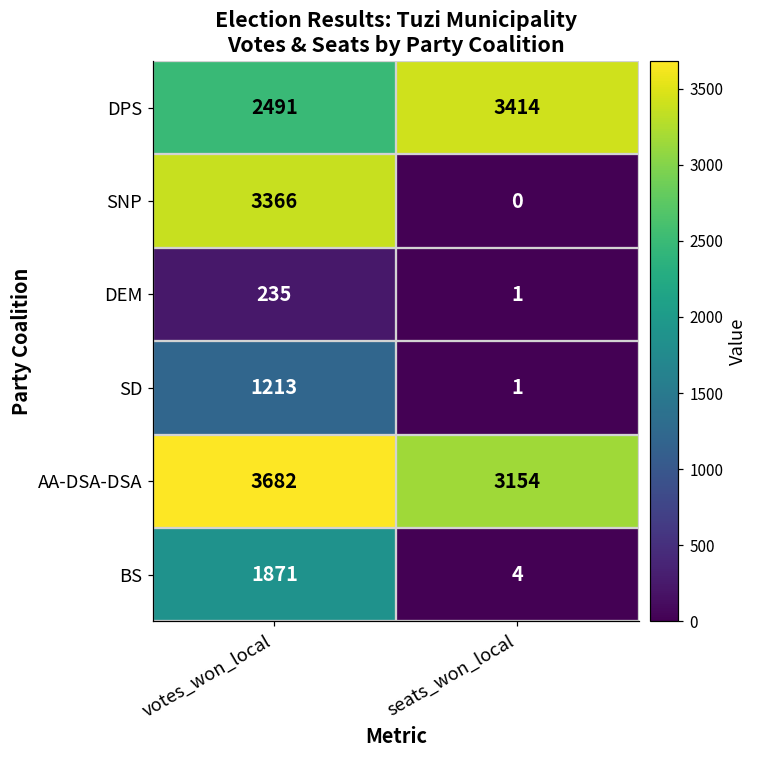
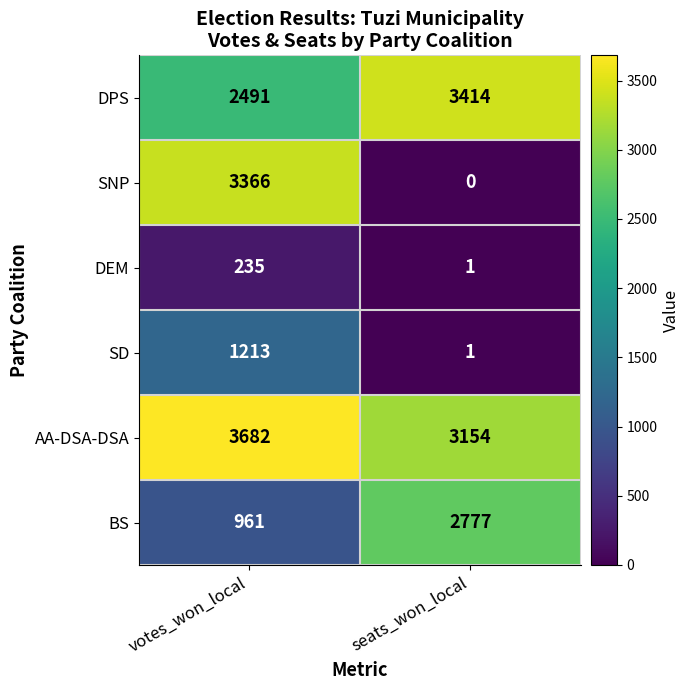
BS, votes_won_local: 1871 -> 961
BS, seats_won_local: 4 -> 2777
